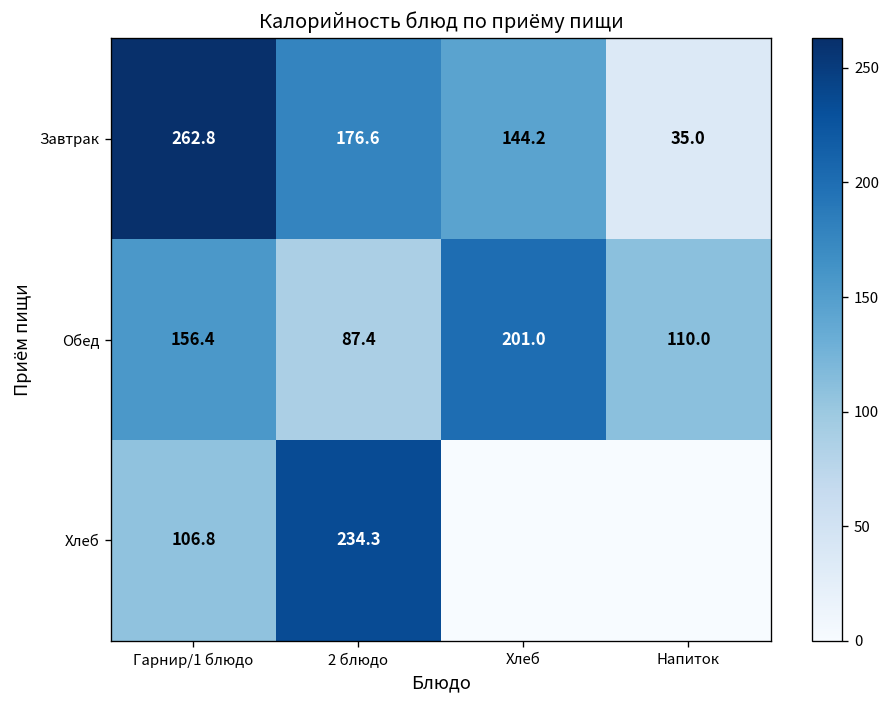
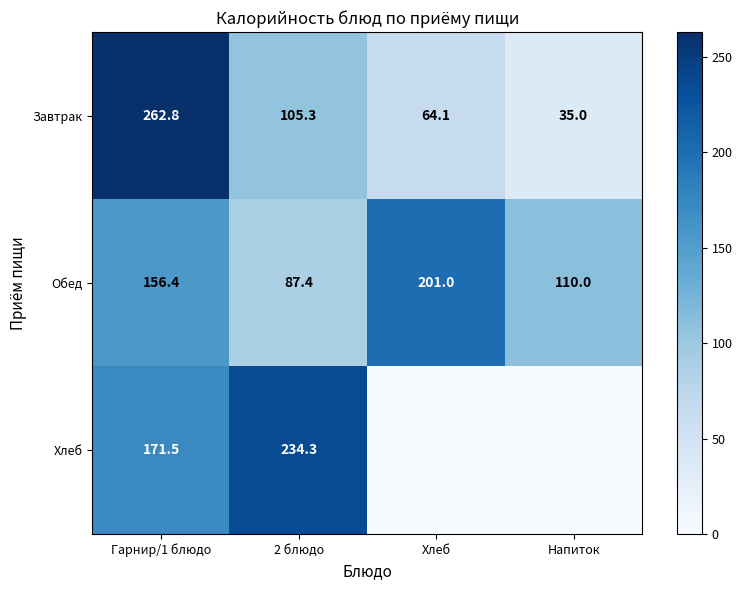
Завтрак, 2 блюдо: 176.6 -> 105.3
Завтрак, Хлеб: 144.2 -> 64.1
Хлеб, Гарнир/1 блюдо: 106.8 -> 171.5
